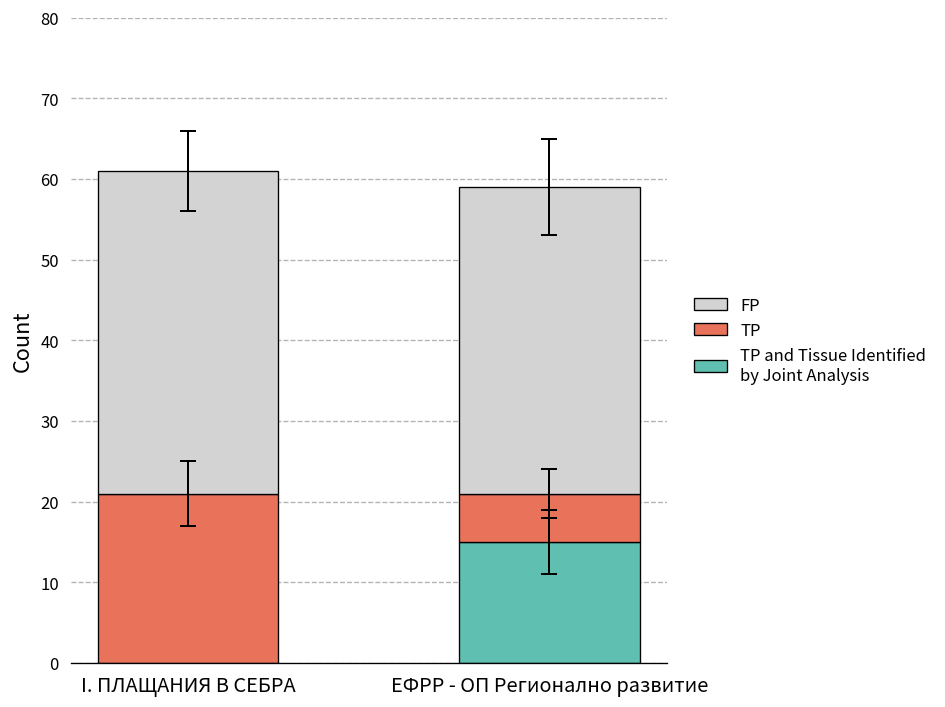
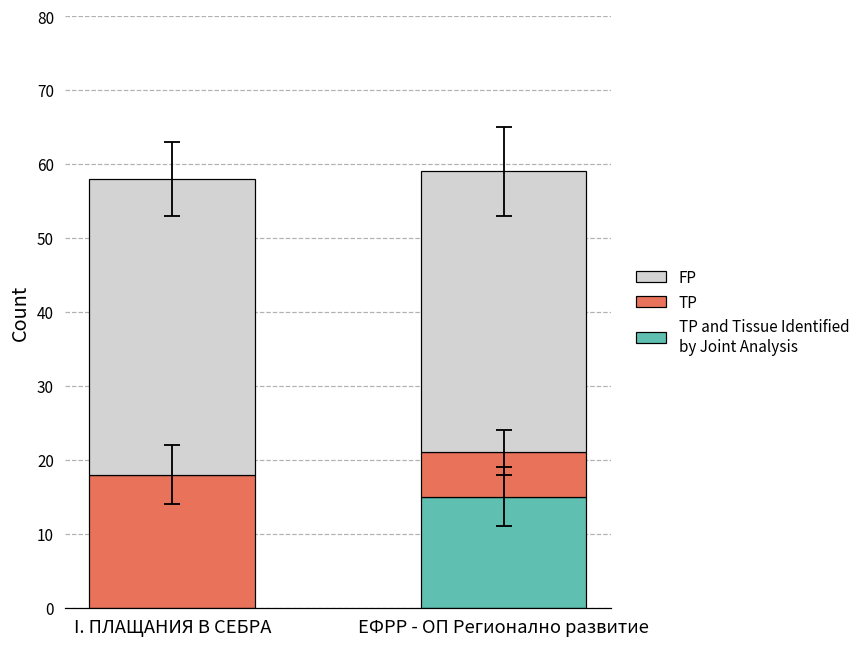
TP, I. ПЛАЩАНИЯ В СЕБРА: 21 -> 18
